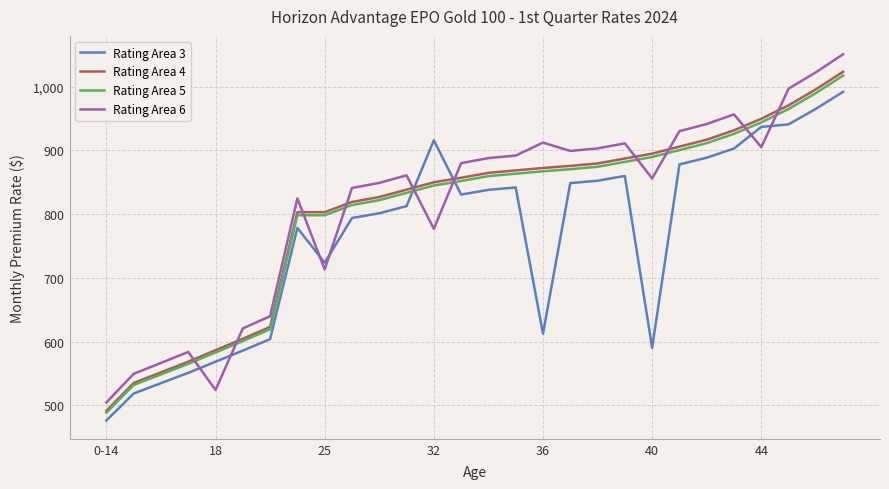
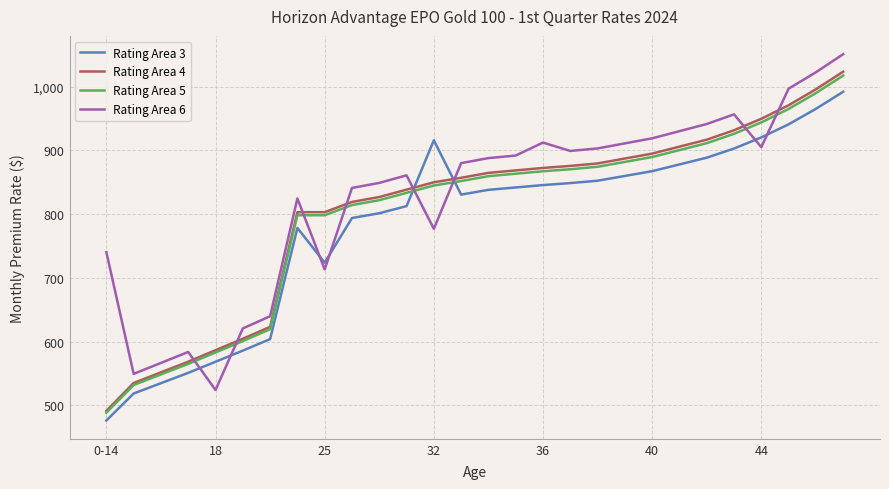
Rating Area 6, 0-14: 500 -> 740
Rating Area 3, 36: 610 -> 850
Rating Area 3, 40: 590 -> 870
Rating Area 6, 40: 860 -> 920
Rating Area 3, 44: 940 -> 920
